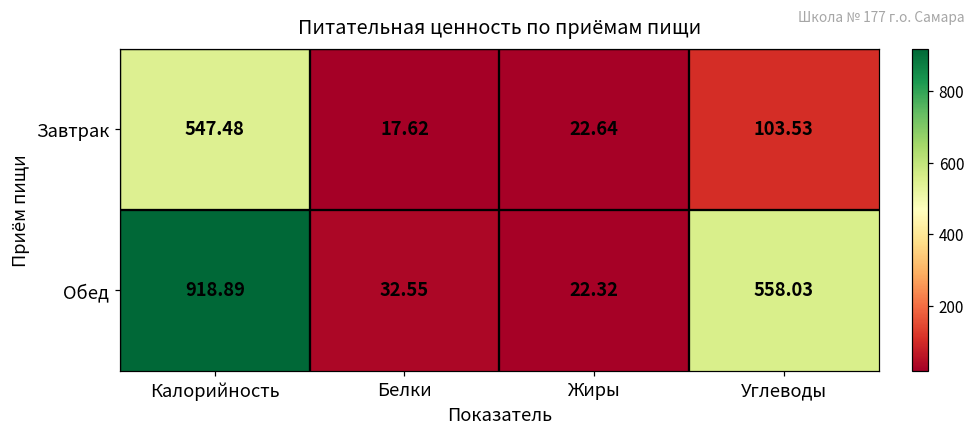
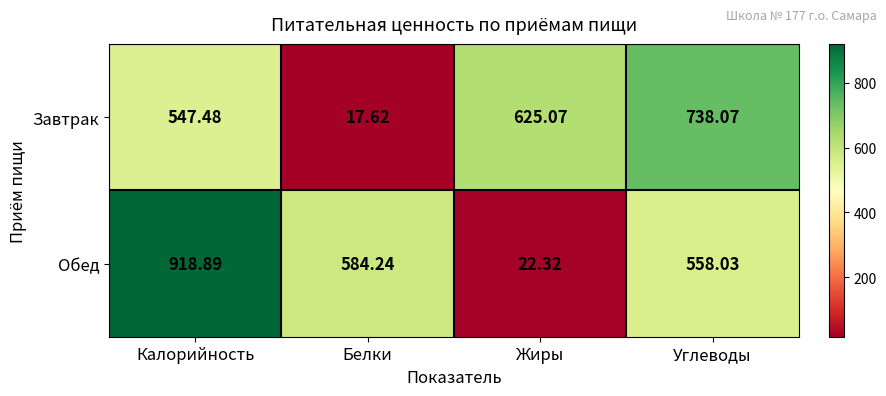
Завтрак, Жиры: 22.64 -> 625.07
Завтрак, Углеводы: 103.53 -> 738.07
Обед, Белки: 32.55 -> 584.24
